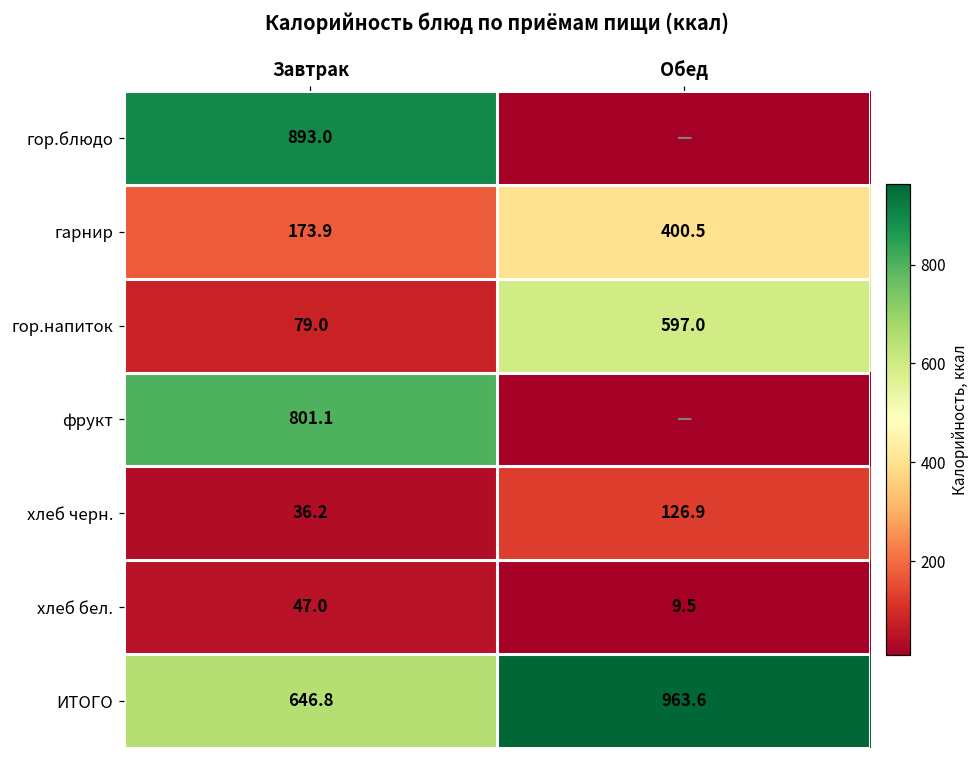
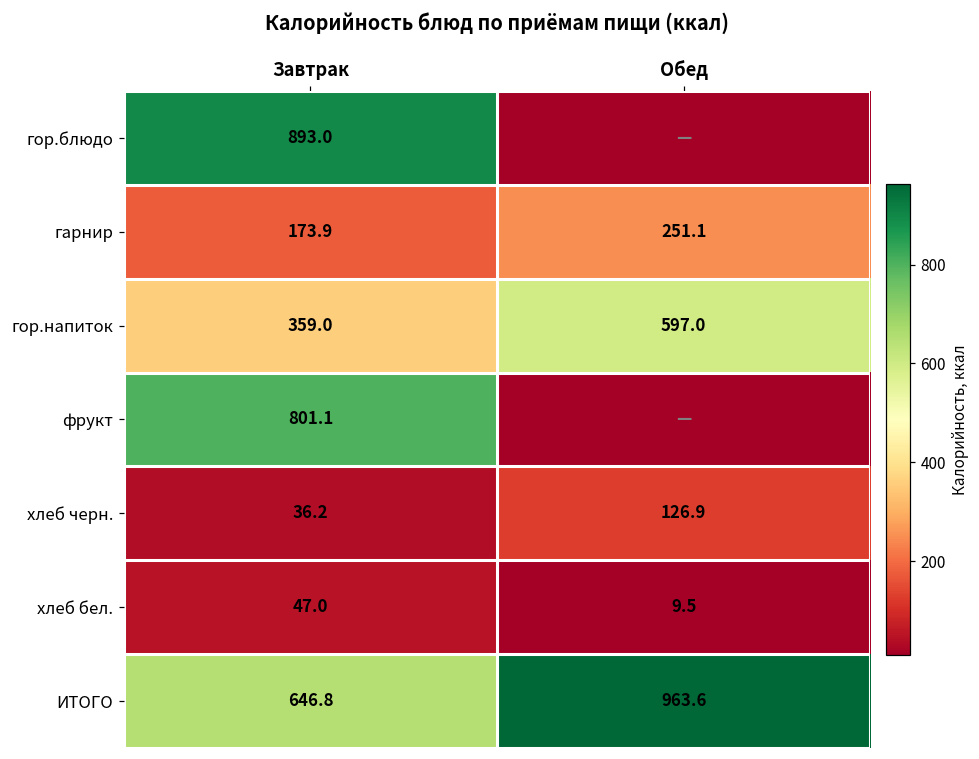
гарнир, Обед: 400.5 -> 251.1
гор.напиток, Завтрак: 79.0 -> 359.0
